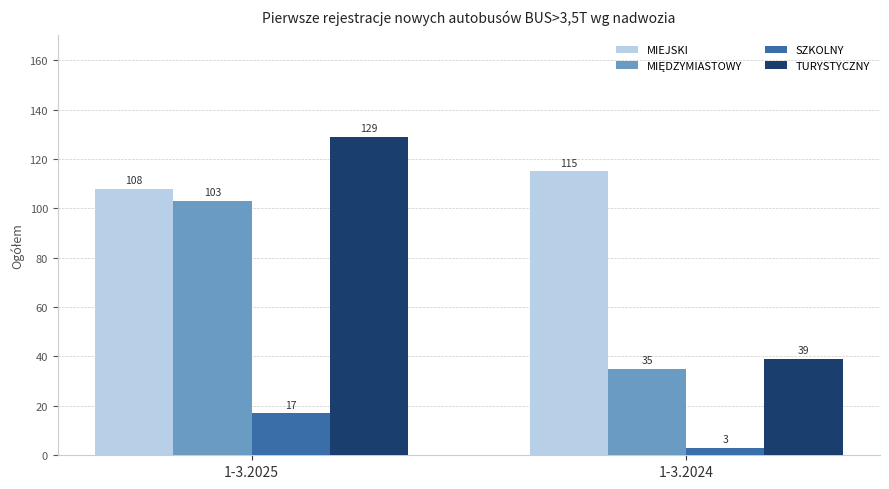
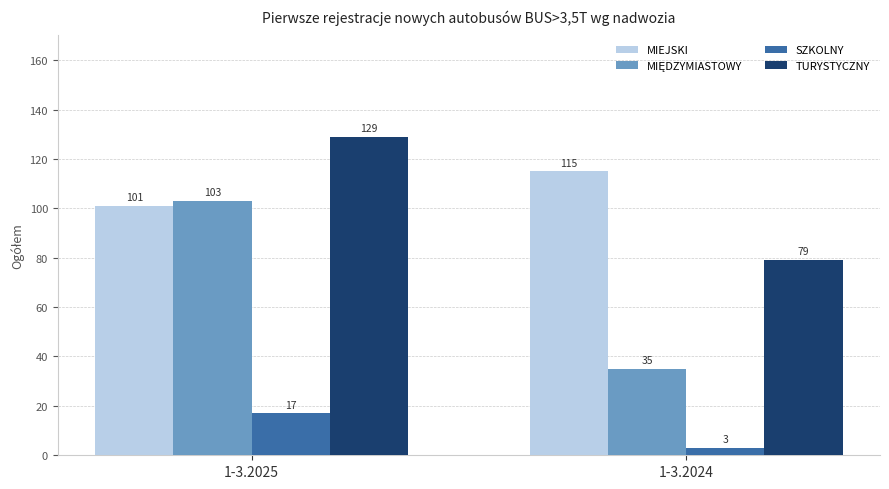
MIEJSKI, 1-3.2025: 108 -> 101
TURYSTYCZNY, 1-3.2024: 39 -> 79
